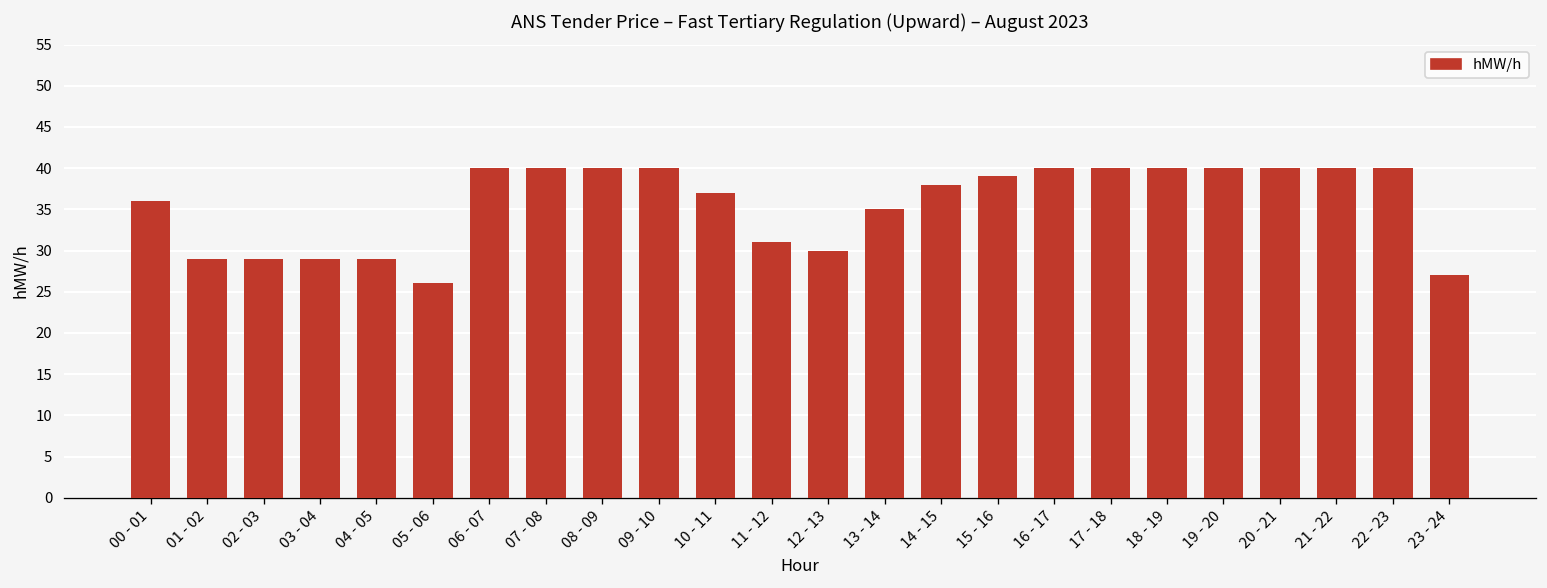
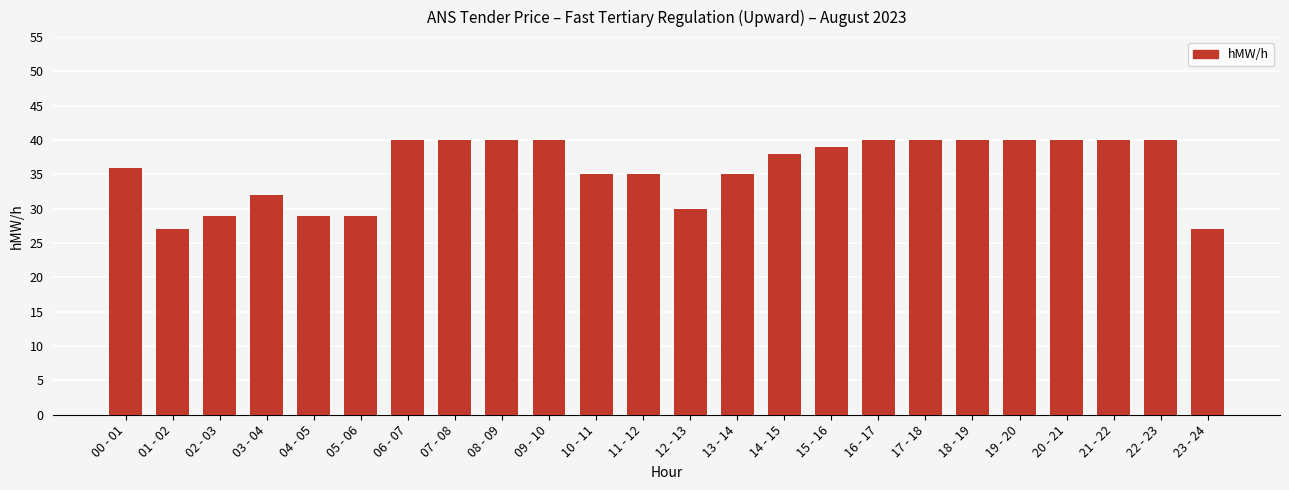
01 - 02: 29 -> 27
03 - 04: 29 -> 32
05 - 06: 26 -> 29
10 - 11: 37 -> 35
11 - 12: 31 -> 35
